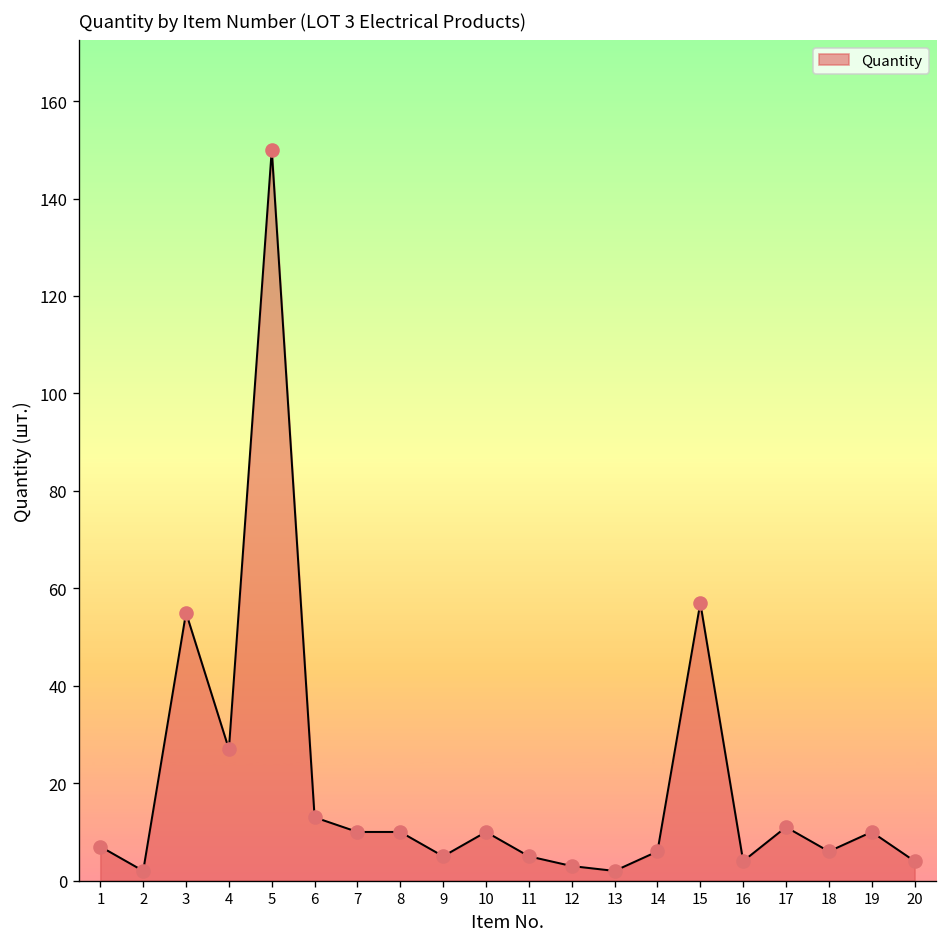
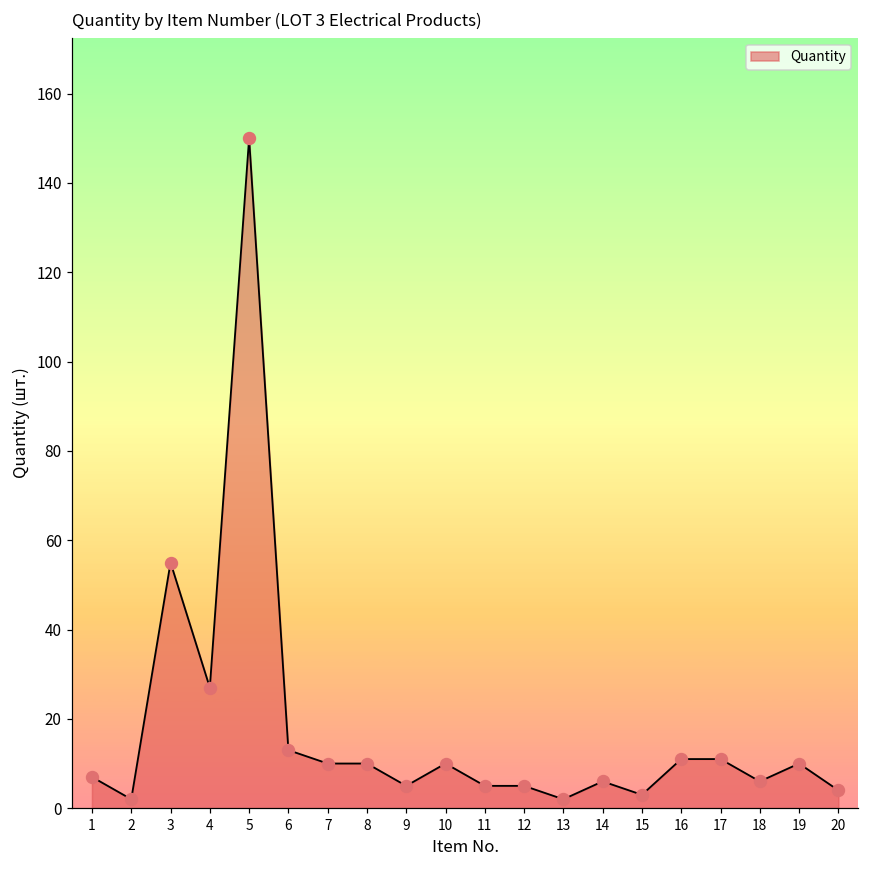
12: 3 -> 5
15: 57 -> 3
16: 4 -> 11
